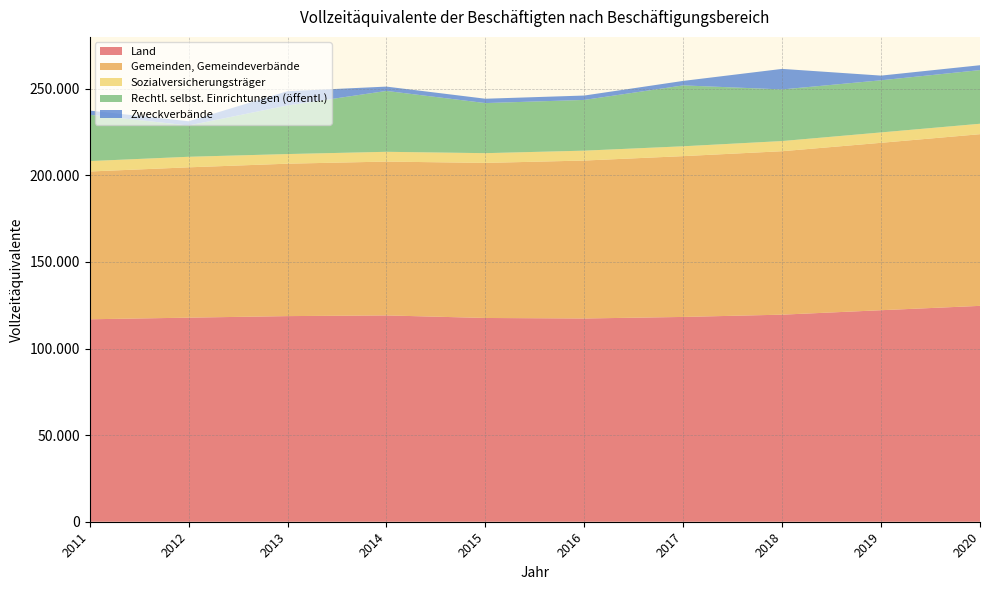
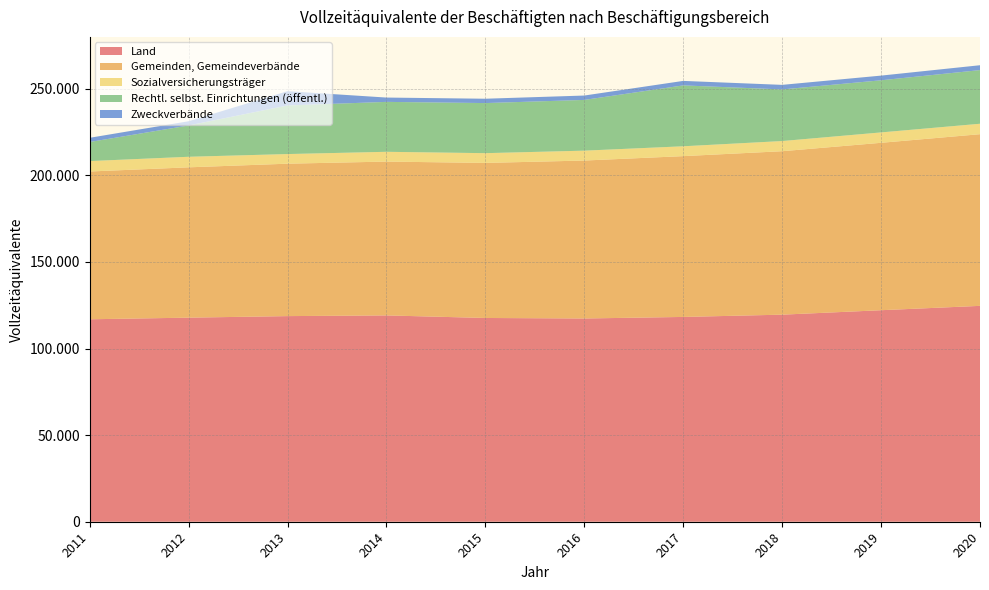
Rechtl. selbst. Einrichtungen (öffentl.), 2011: 27 -> 11
Rechtl. selbst. Einrichtungen (öffentl.), 2014: 35 -> 29
Zweckverbände, 2018: 12 -> 3
